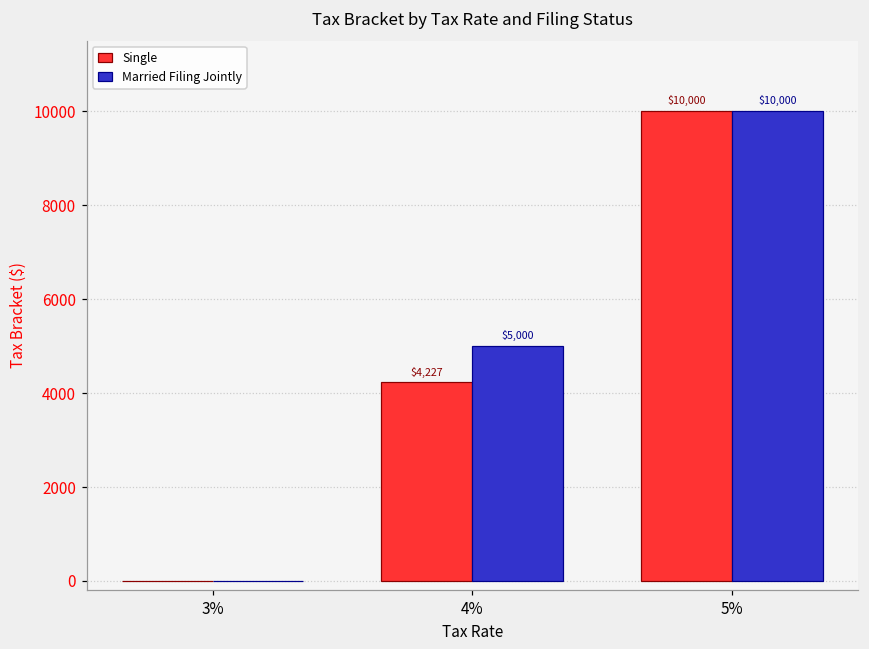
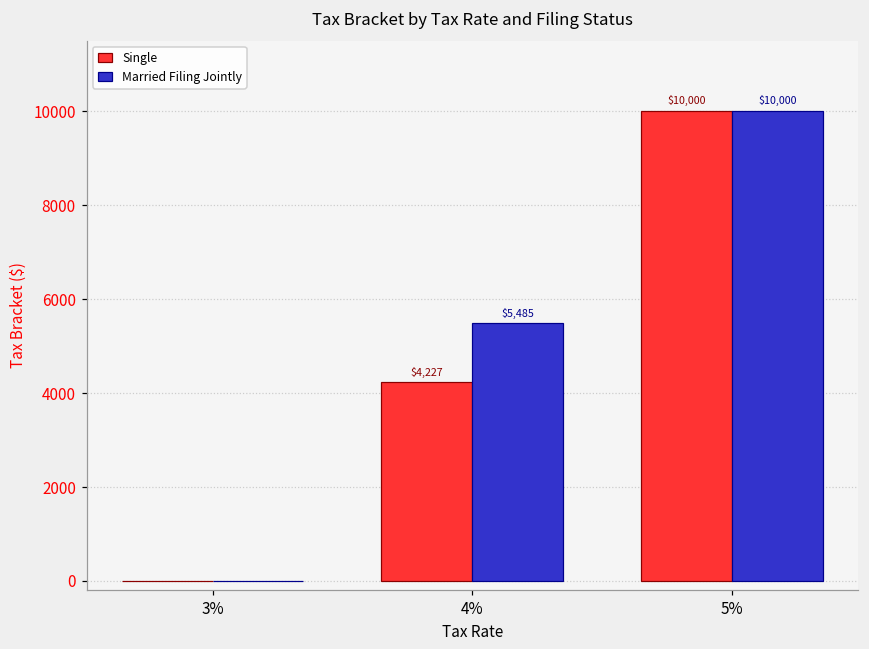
Married Filing Jointly, 4%: $5,000 -> $5,485
